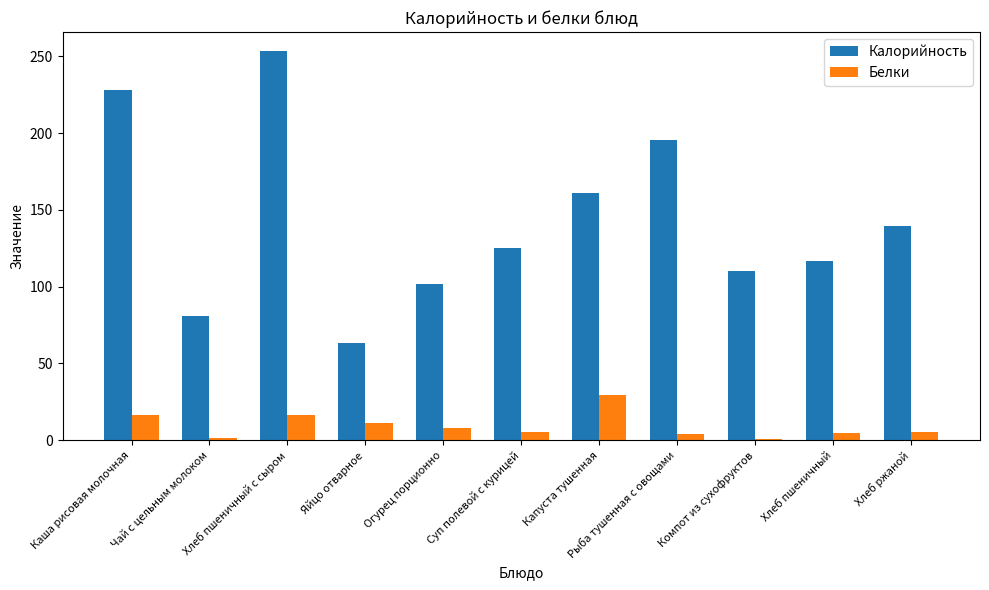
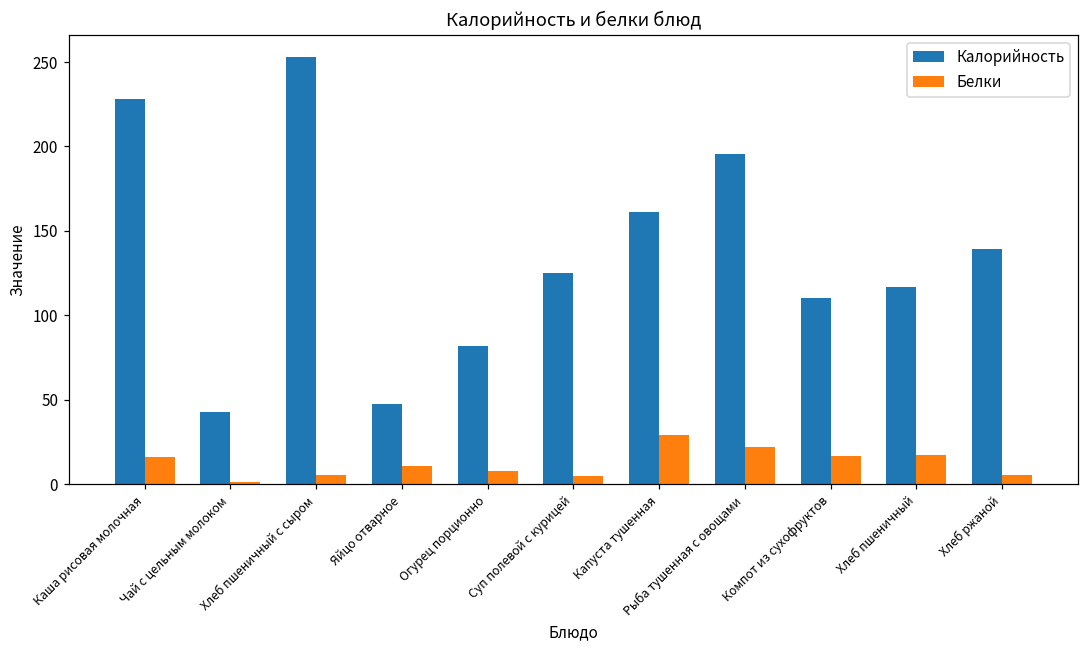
Калорийность, Чай с цельным молоком: 81 -> 43
Белки, Хлеб пшеничный с сыром: 16 -> 5
Калорийность, Яйцо отварное: 63 -> 47
Калорийность, Огурец порционно: 102 -> 82
Белки, Рыба тушенная с овощами: 4 -> 22
Белки, Компот из сухофруктов: 1 -> 17
Белки, Хлеб пшеничный: 5 -> 17
